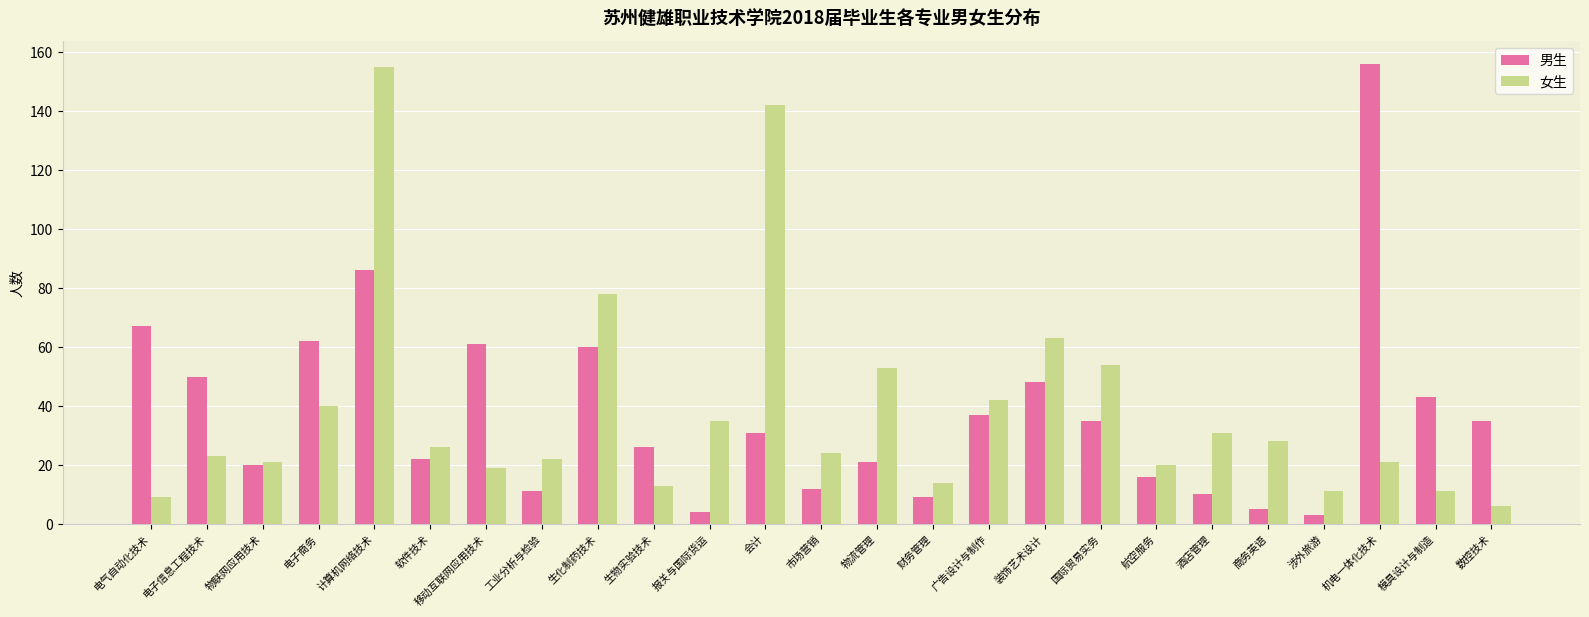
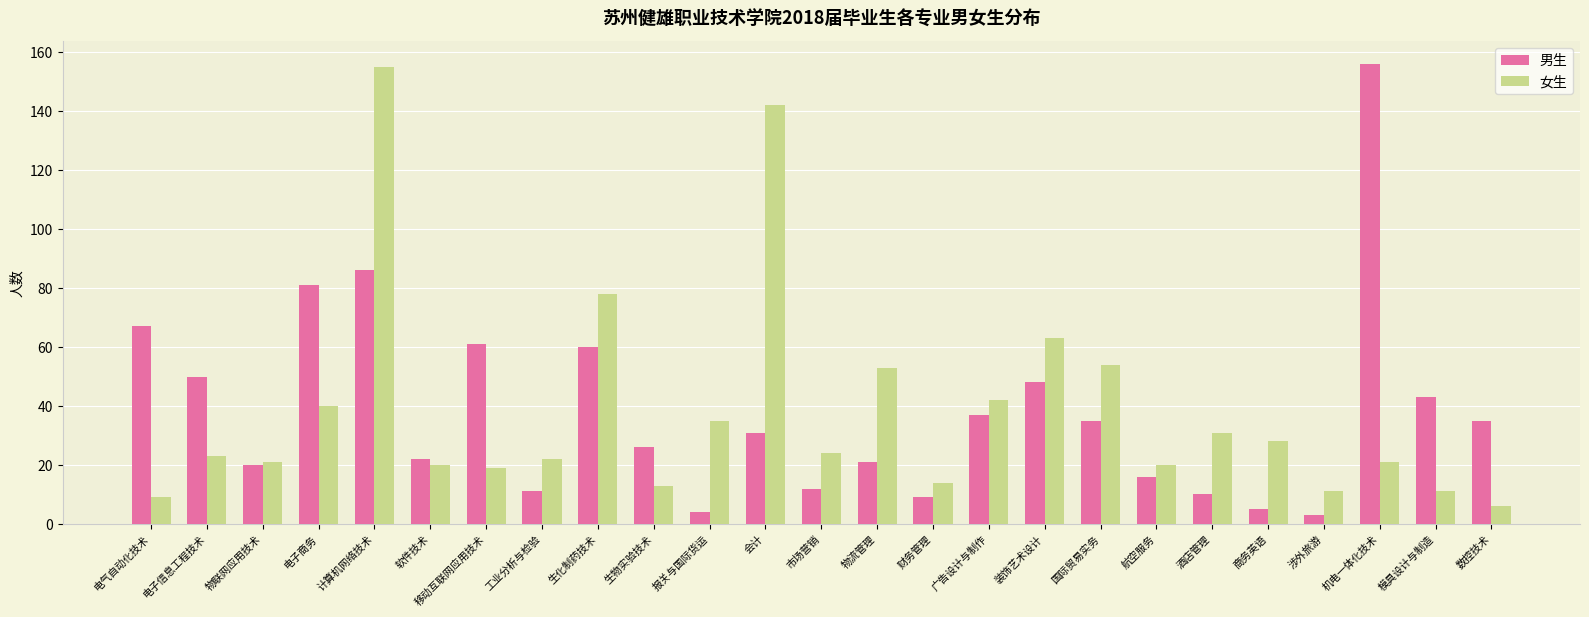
男生, 电子商务: 62 -> 81
女生, 软件技术: 26 -> 20
